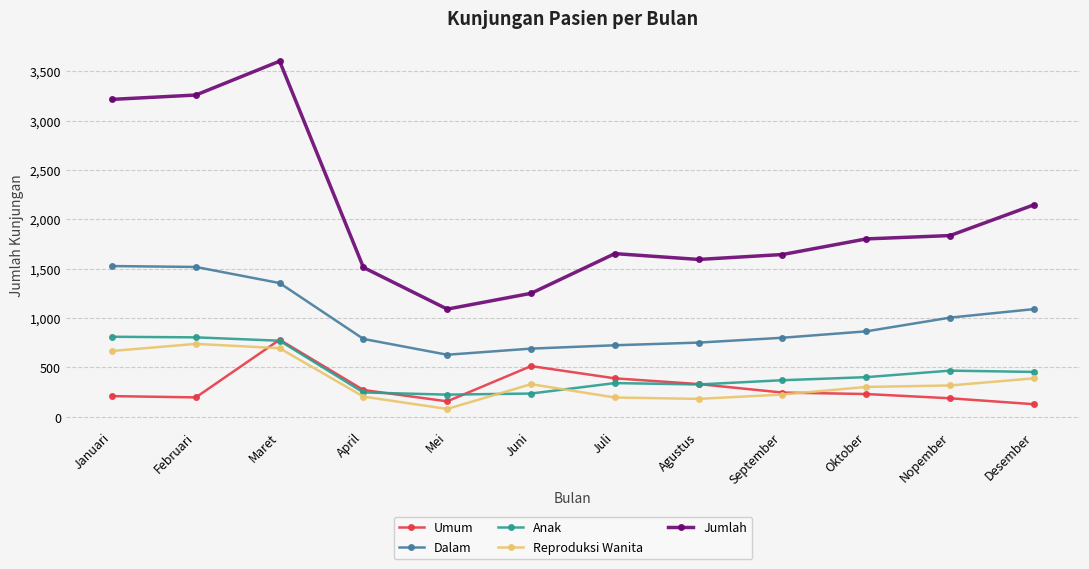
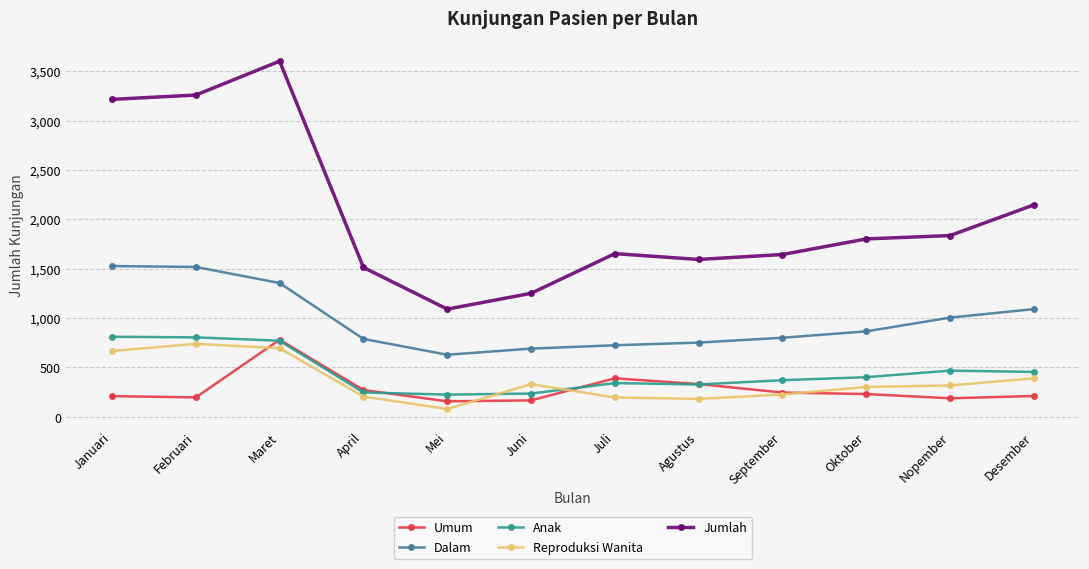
Umum, Juni: 500 -> 200
Umum, Desember: 100 -> 200
